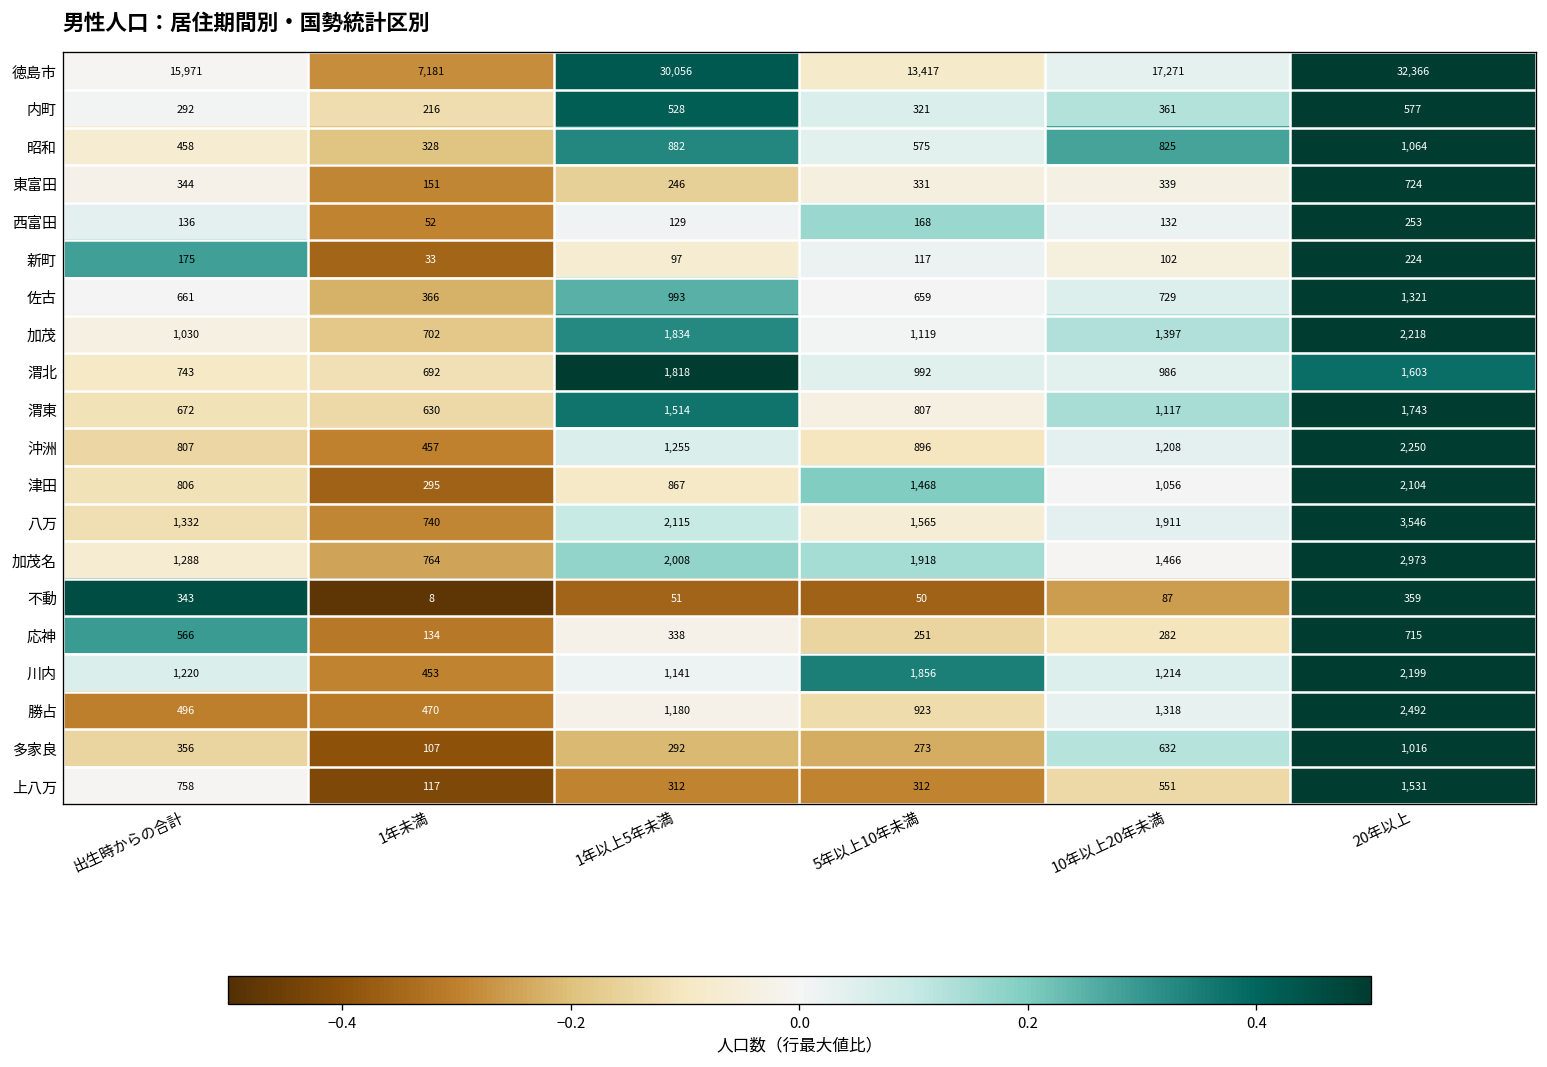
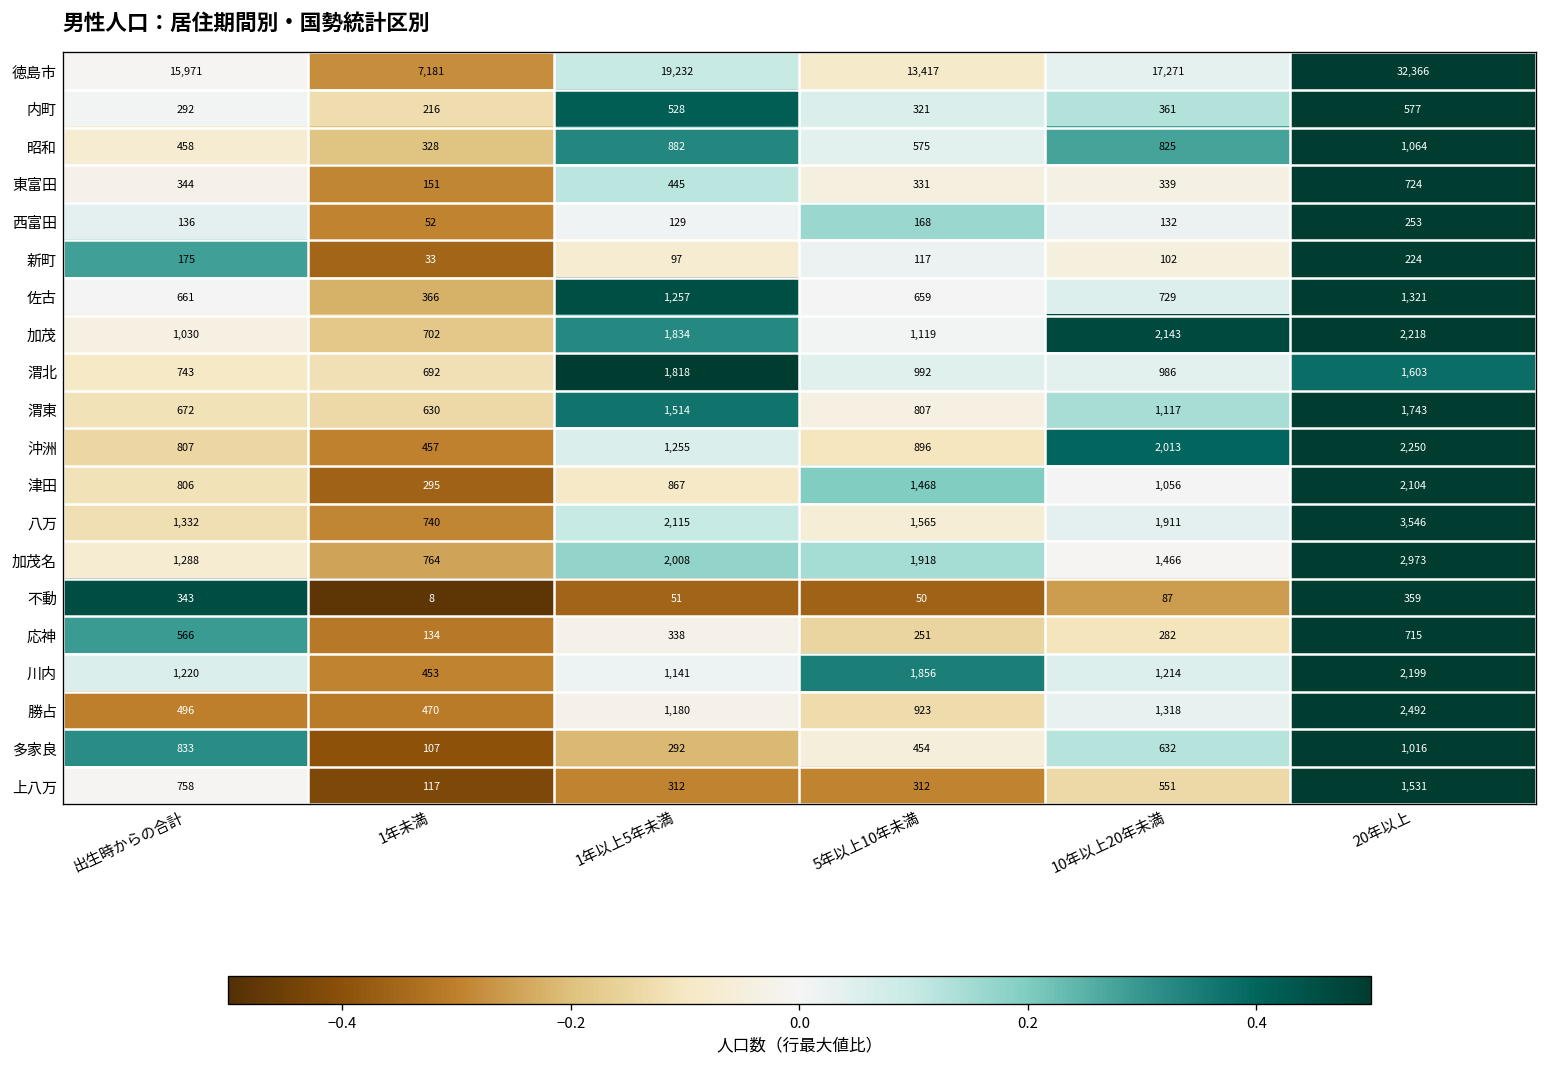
徳島市, 1年以上5年未満: 30,056 -> 19,232
東富田, 1年以上5年未満: 246 -> 445
佐古, 1年以上5年未満: 993 -> 1,257
加茂, 10年以上20年未満: 1,397 -> 2,143
沖洲, 10年以上20年未満: 1,208 -> 2,013
多家良, 出生時からの合計: 356 -> 833
多家良, 5年以上10年未満: 273 -> 454
